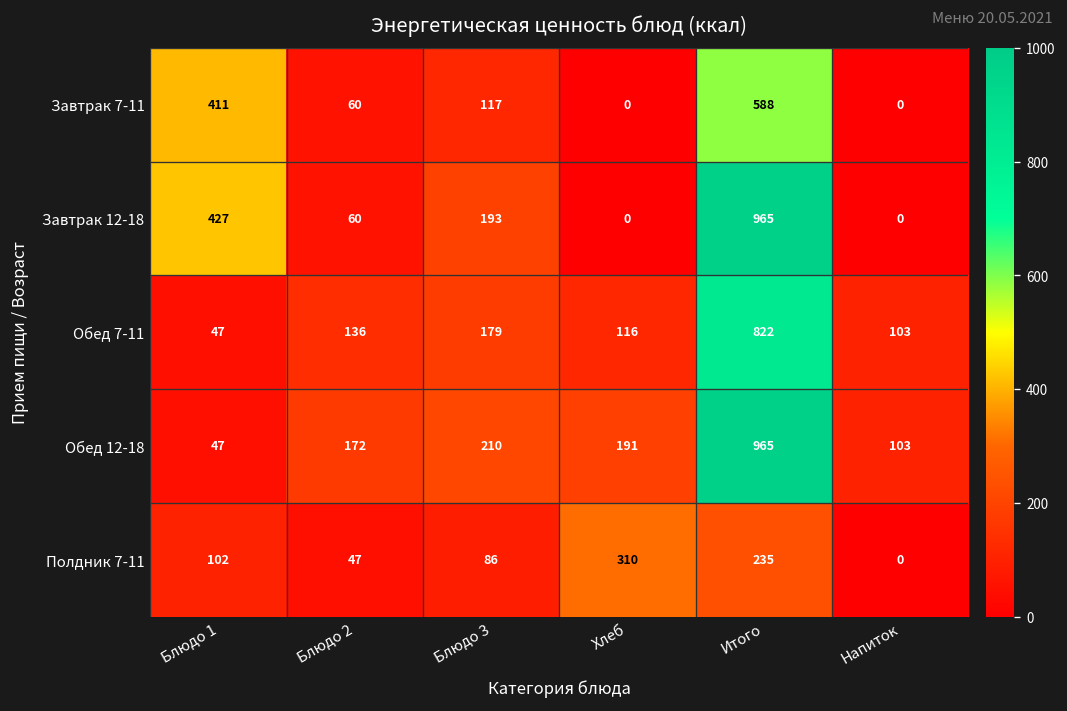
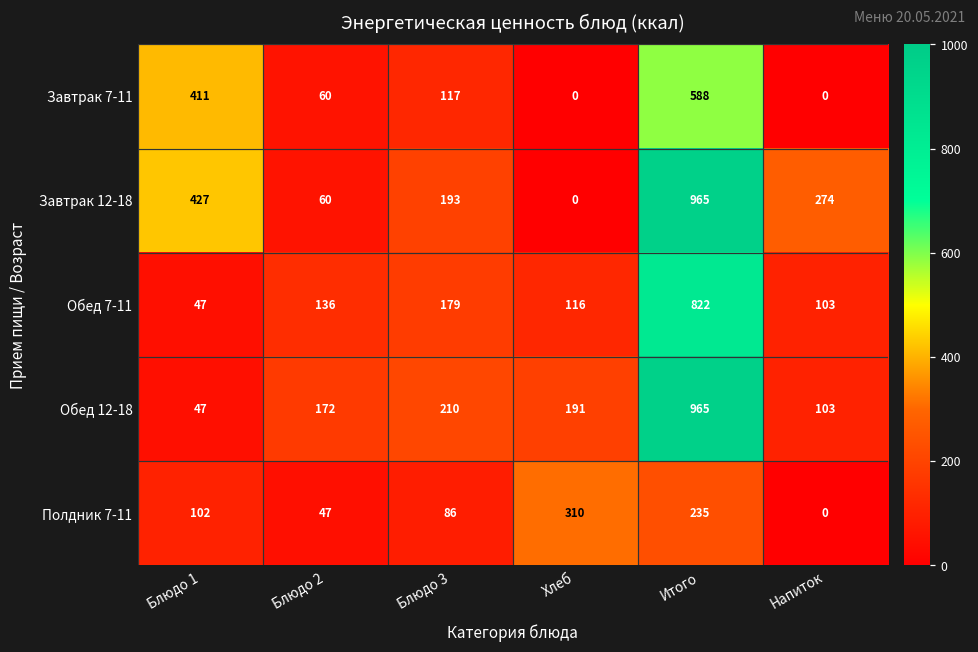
Завтрак 12-18, Напиток: 0 -> 274
